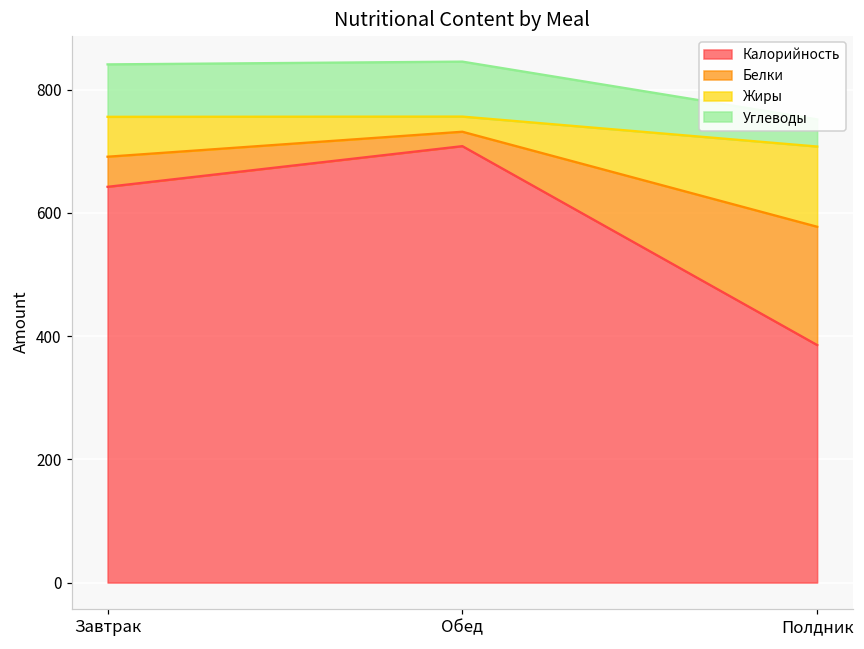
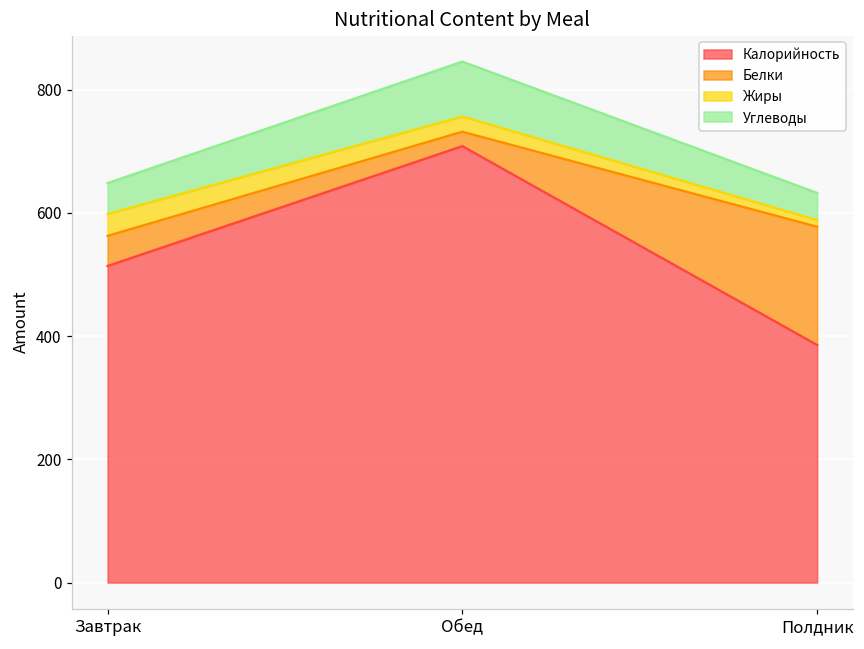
Калорийность, Завтрак: 640 -> 510
Жиры, Завтрак: 60 -> 40
Углеводы, Завтрак: 90 -> 50
Жиры, Полдник: 130 -> 10
